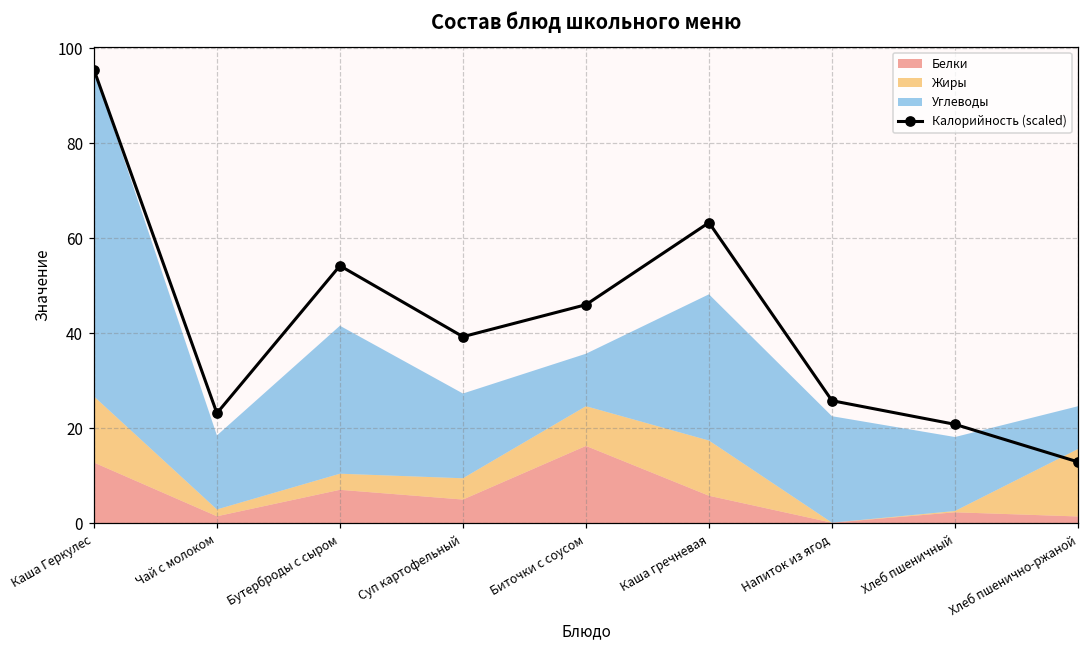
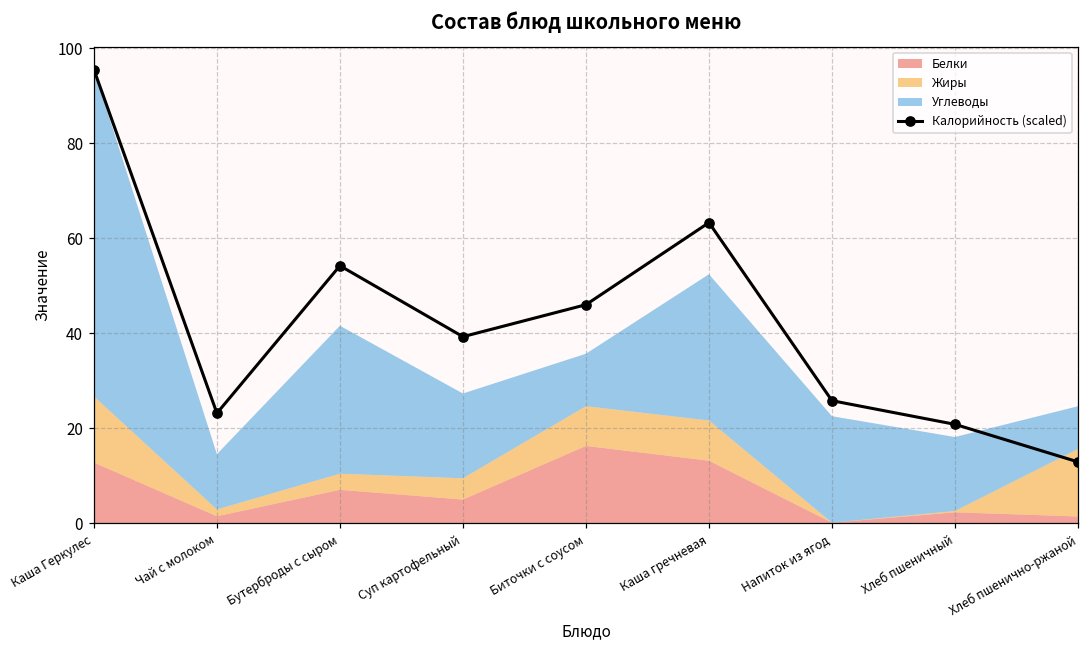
Углеводы, Чай с молоком: 16 -> 12
Белки, Каша гречневая: 6 -> 13
Жиры, Каша гречневая: 12 -> 8
